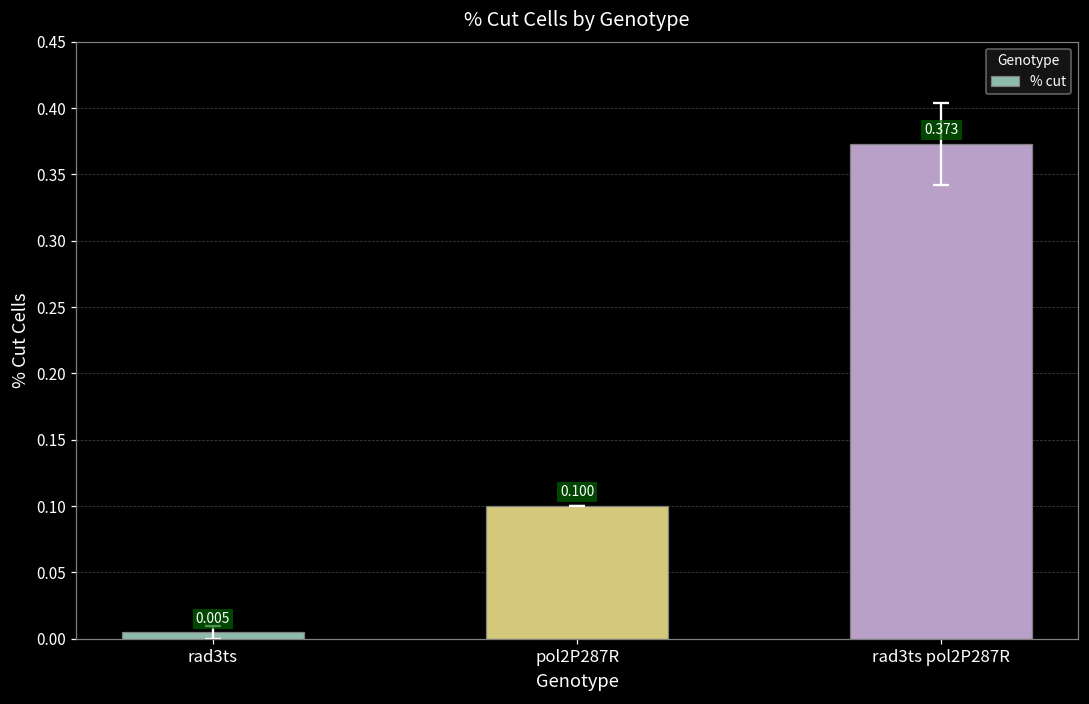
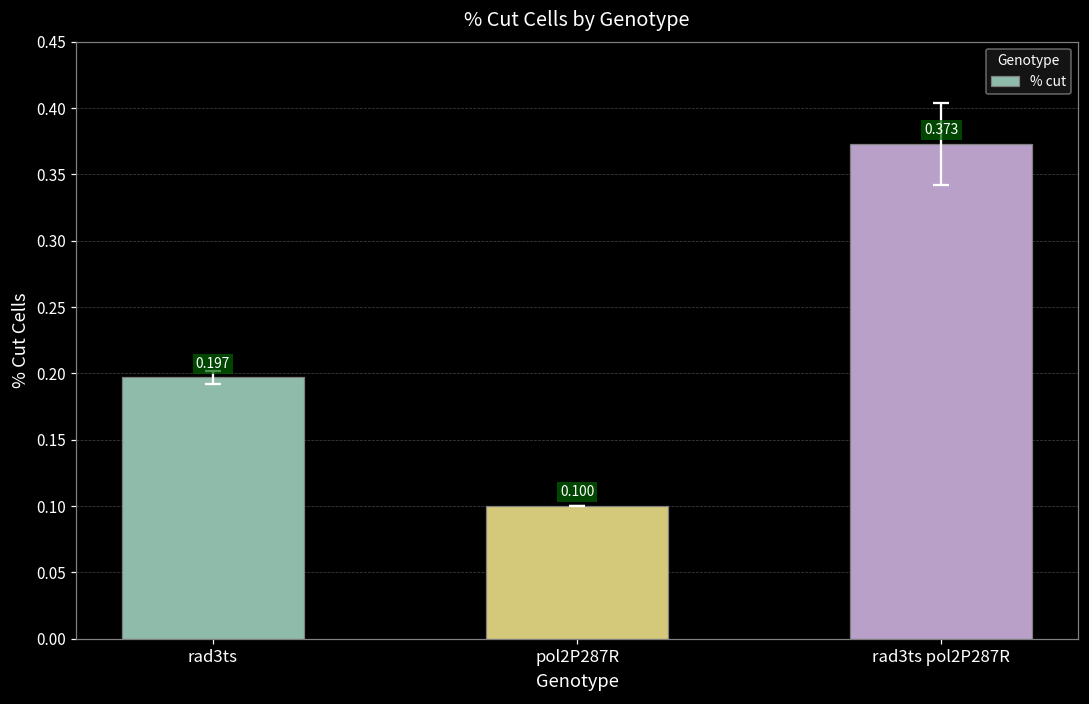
% cut, rad3ts: 0.005 -> 0.197
